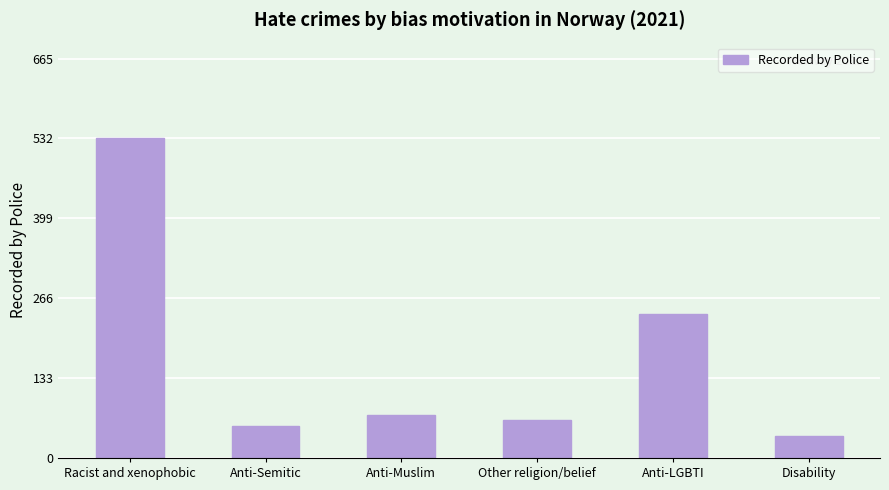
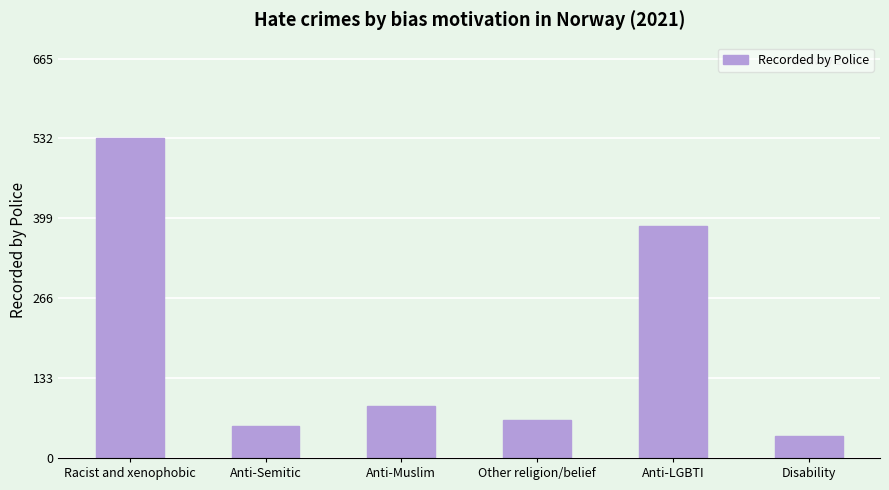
Anti-Muslim: 70 -> 90
Anti-LGBTI: 240 -> 390
